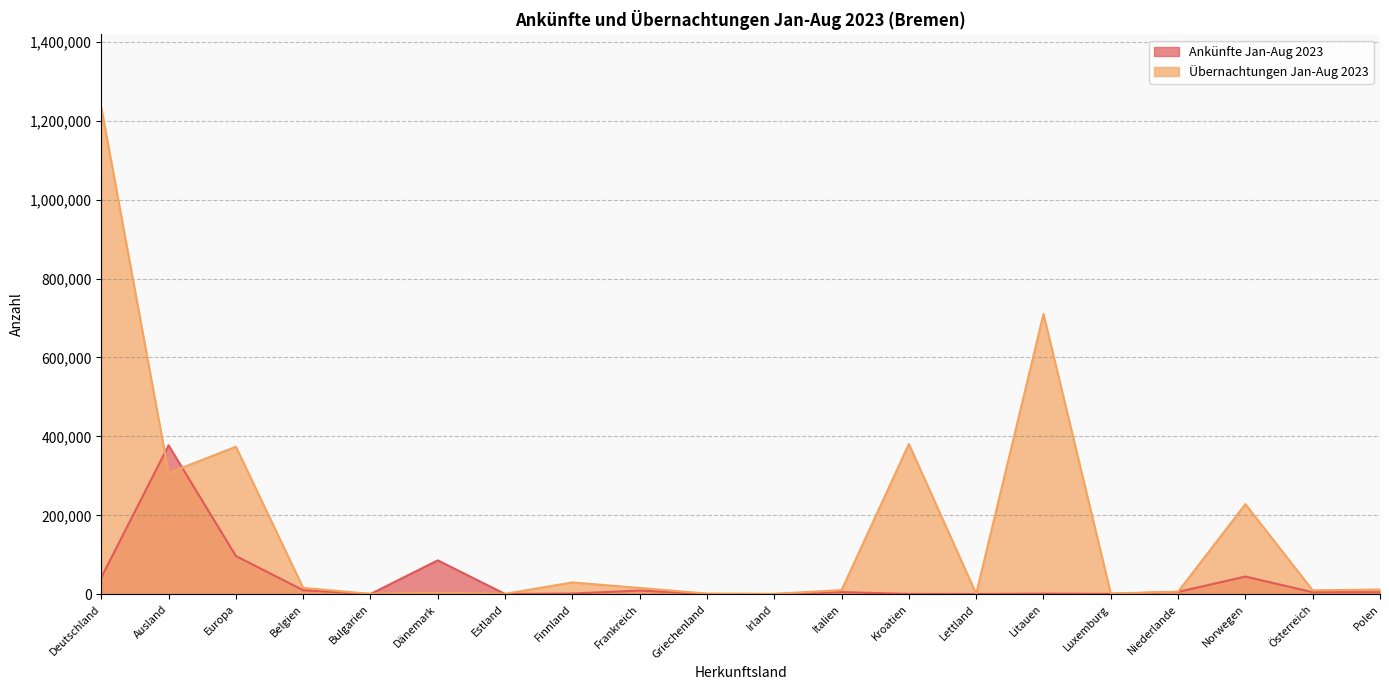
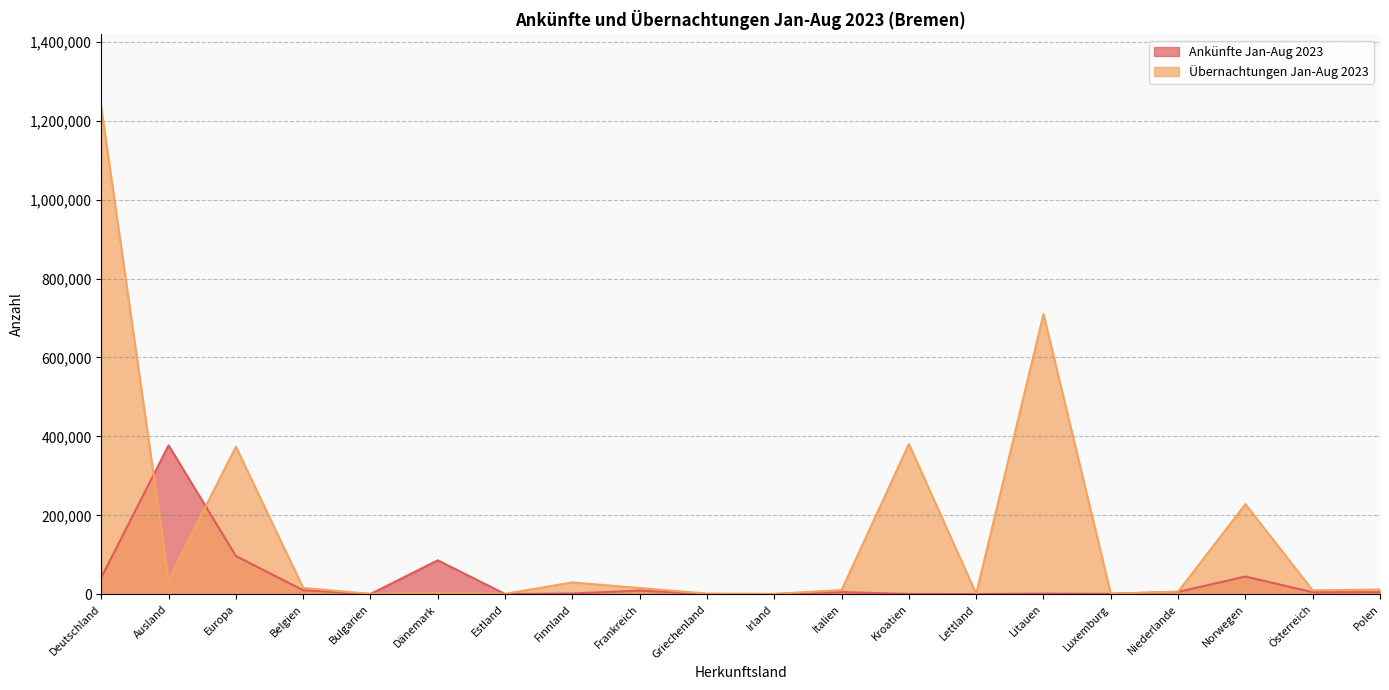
Übernachtungen Jan-Aug 2023, Ausland: 310,000 -> 40,000
